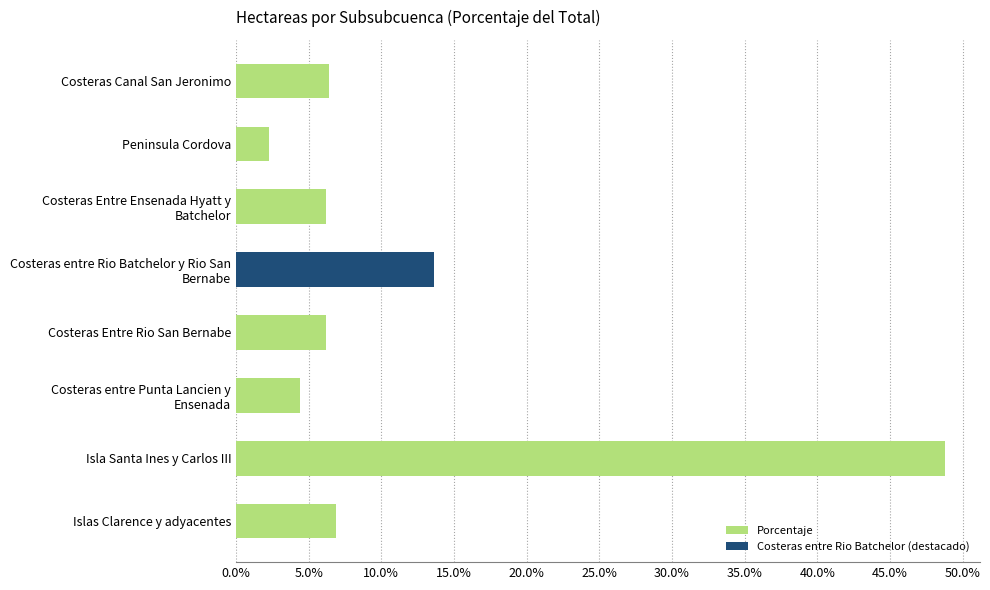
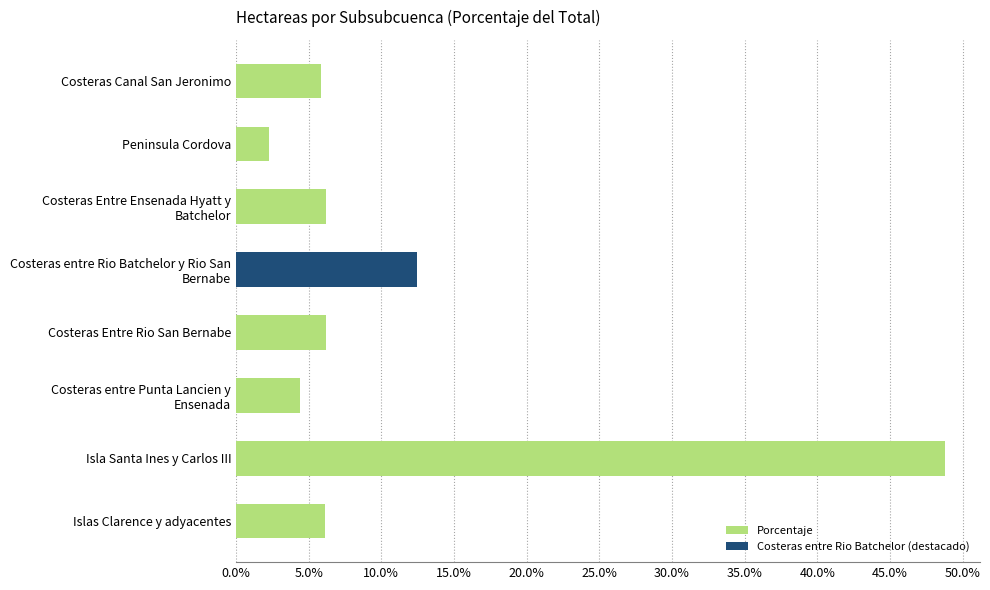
Costeras Canal San Jeronimo: 6.4% -> 5.8%
Costeras entre Rio Batchelor y Rio San Bernabe: 13.6% -> 12.5%
Islas Clarence y adyacentes: 6.9% -> 6.1%
